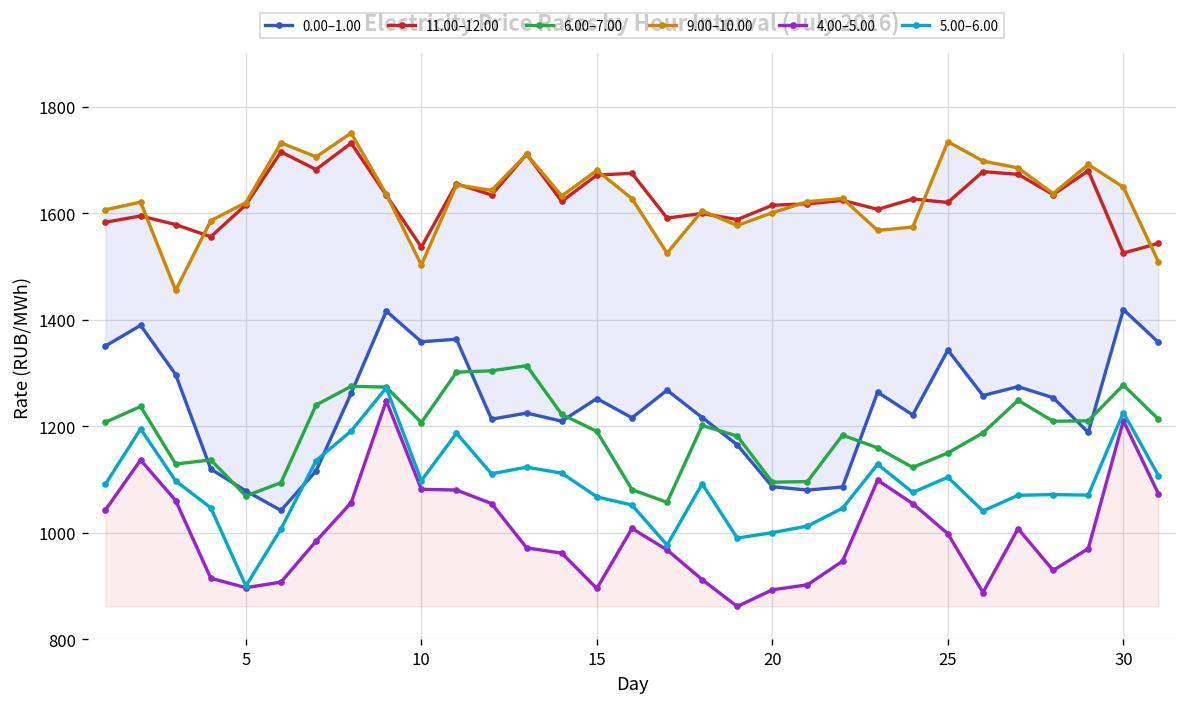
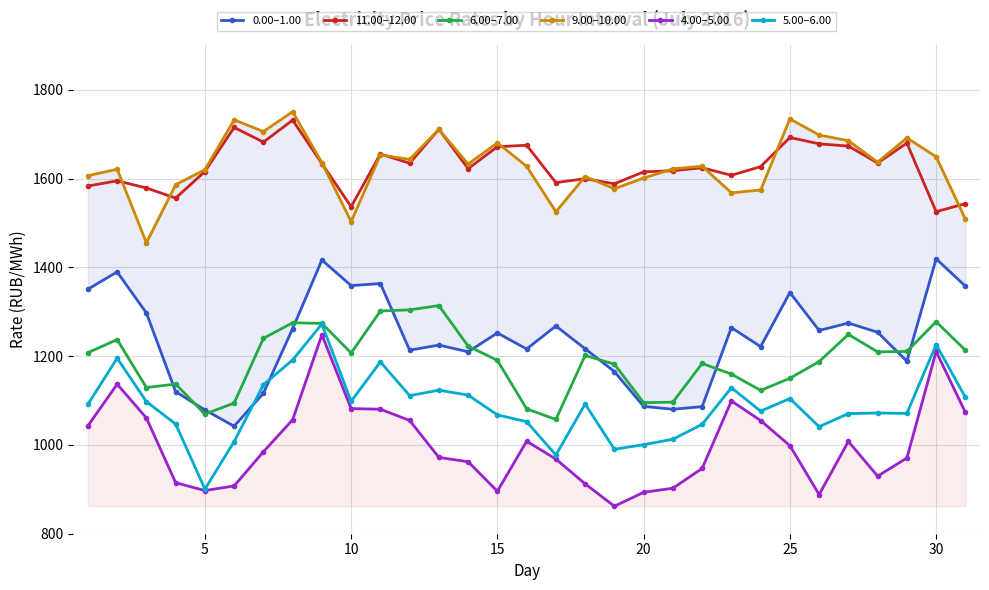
11.00–12.00, 25: 1620 -> 1690
